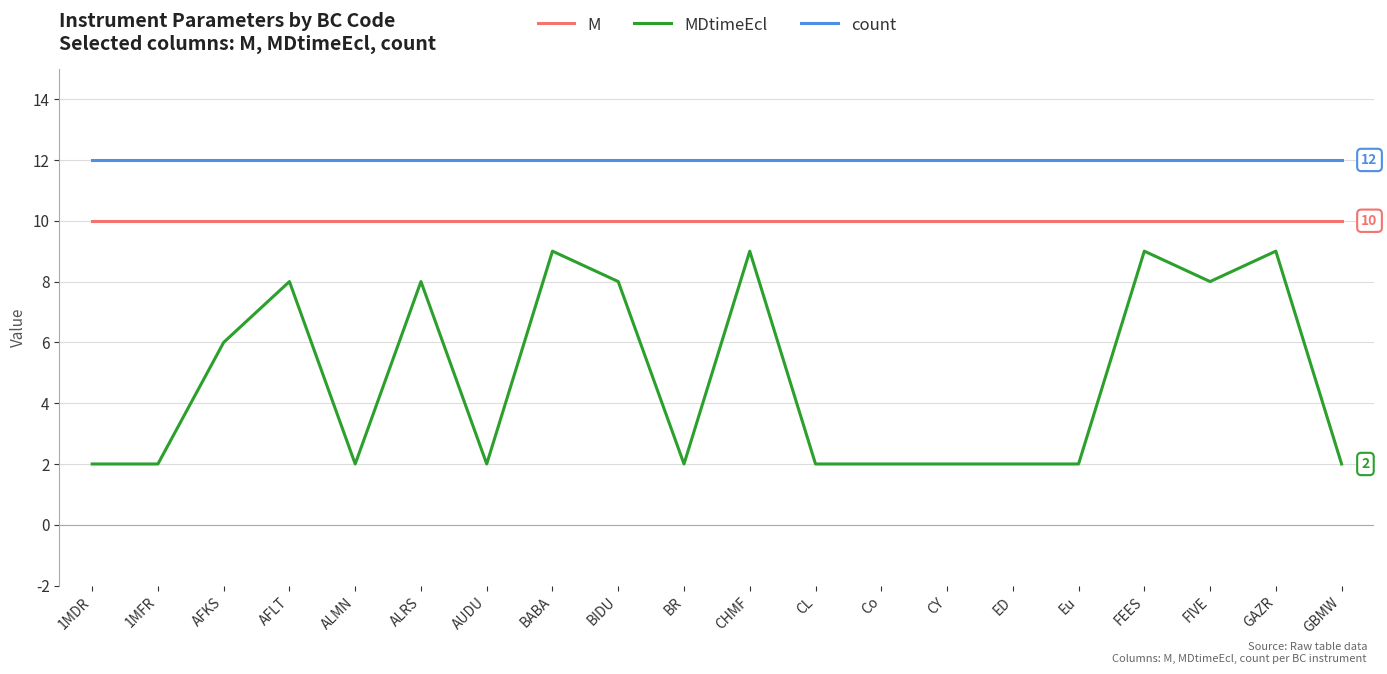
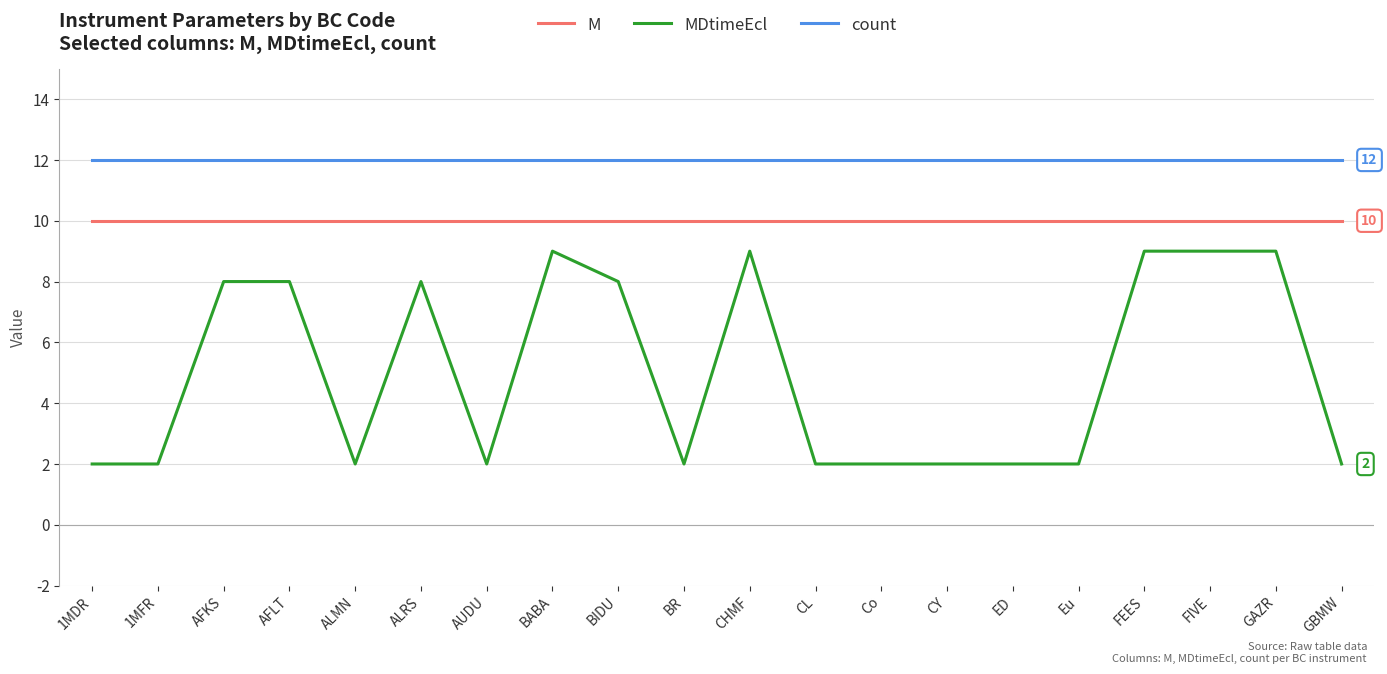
MDtimeEcl, AFKS: 6 -> 8
MDtimeEcl, FIVE: 8 -> 9
